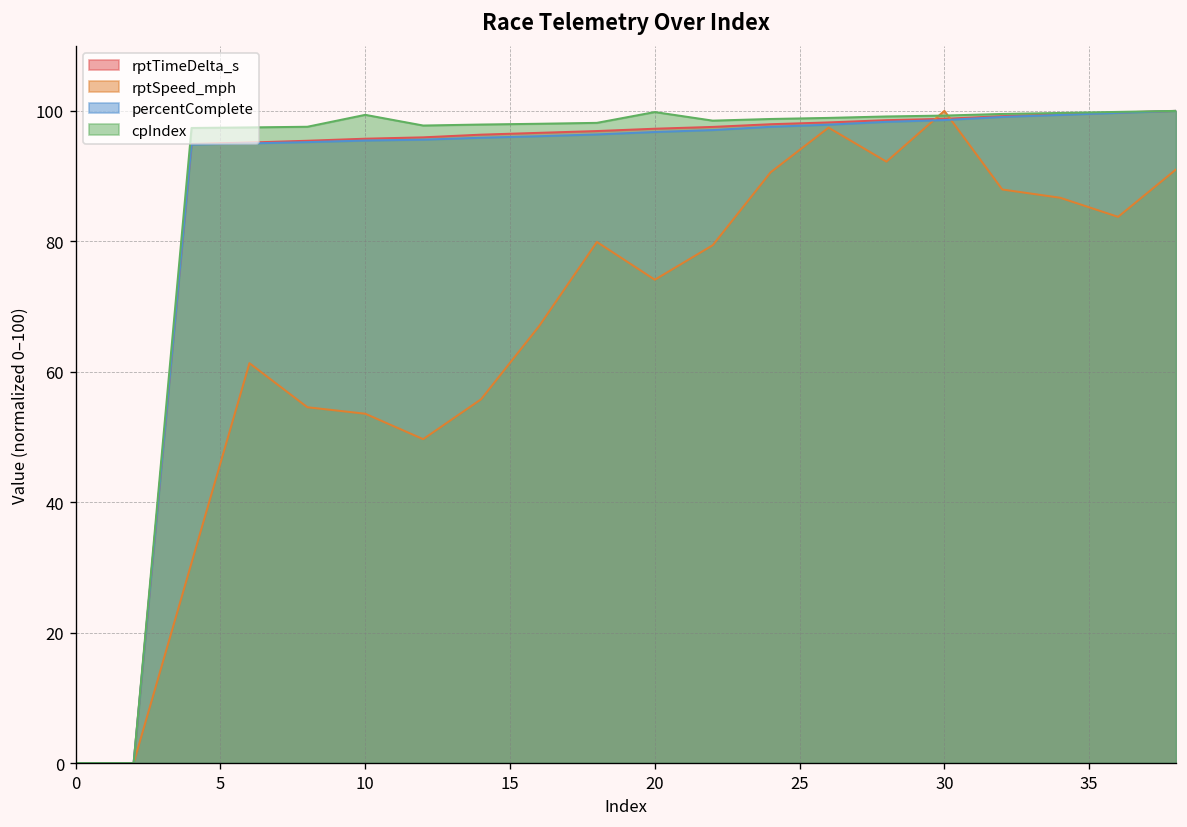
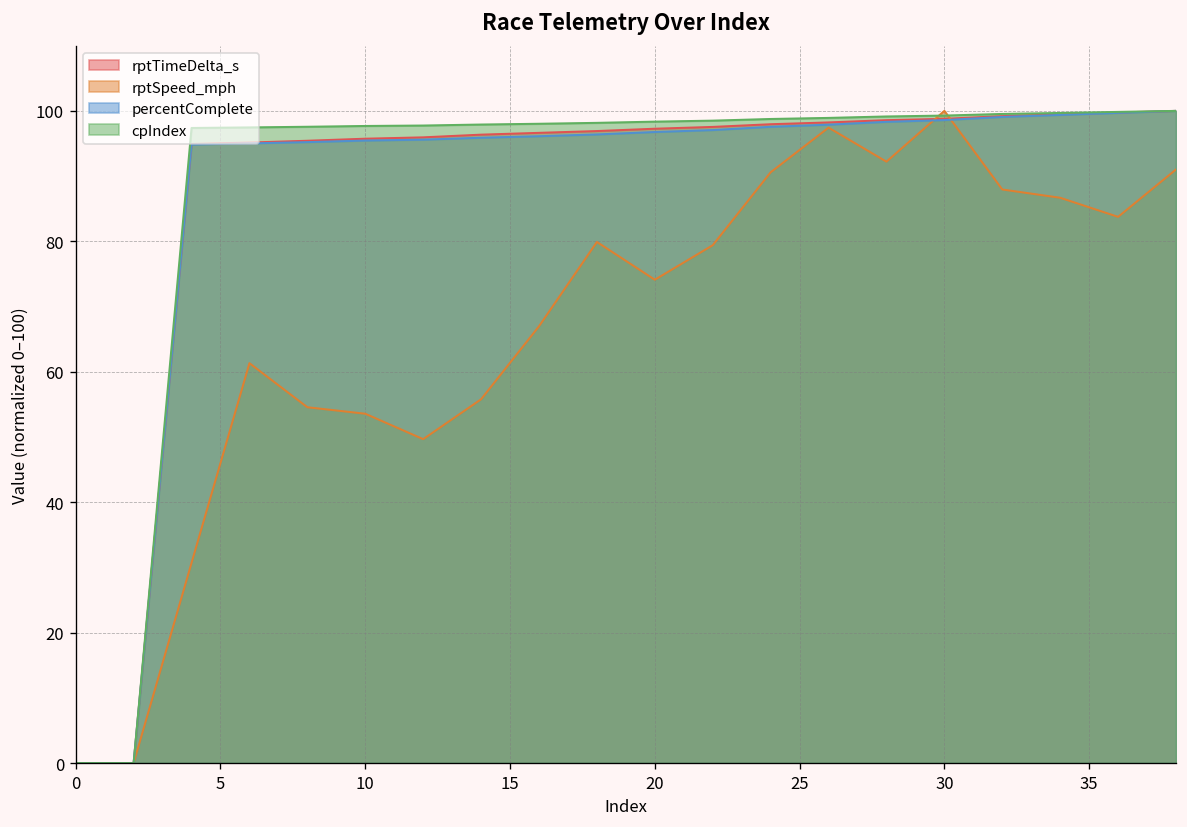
cpIndex, 10: 99 -> 98
cpIndex, 20: 100 -> 98
